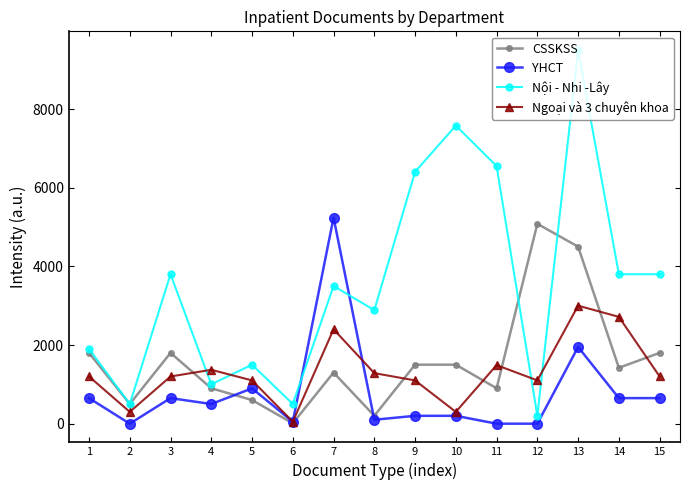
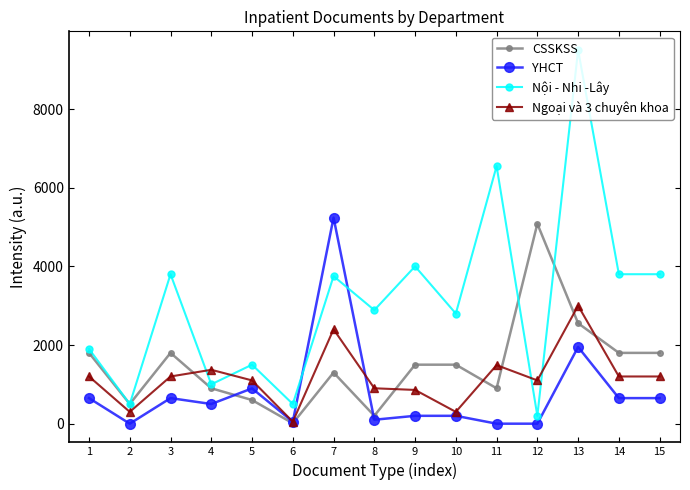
Nội - Nhi -Lây, 7: 3500 -> 3800
Ngoại và 3 chuyên khoa, 8: 1300 -> 900
Nội - Nhi -Lây, 9: 6400 -> 4000
Ngoại và 3 chuyên khoa, 9: 1100 -> 900
Nội - Nhi -Lây, 10: 7600 -> 2800
CSSKSS, 13: 4500 -> 2600
CSSKSS, 14: 1400 -> 1800
Ngoại và 3 chuyên khoa, 14: 2700 -> 1200
